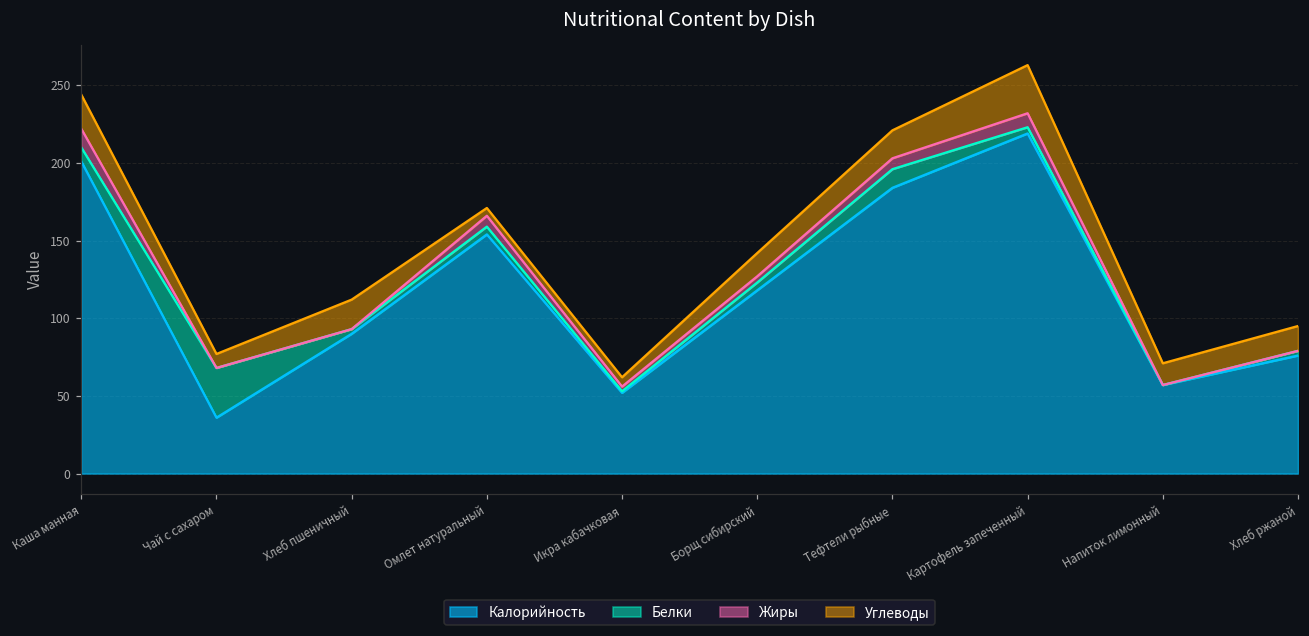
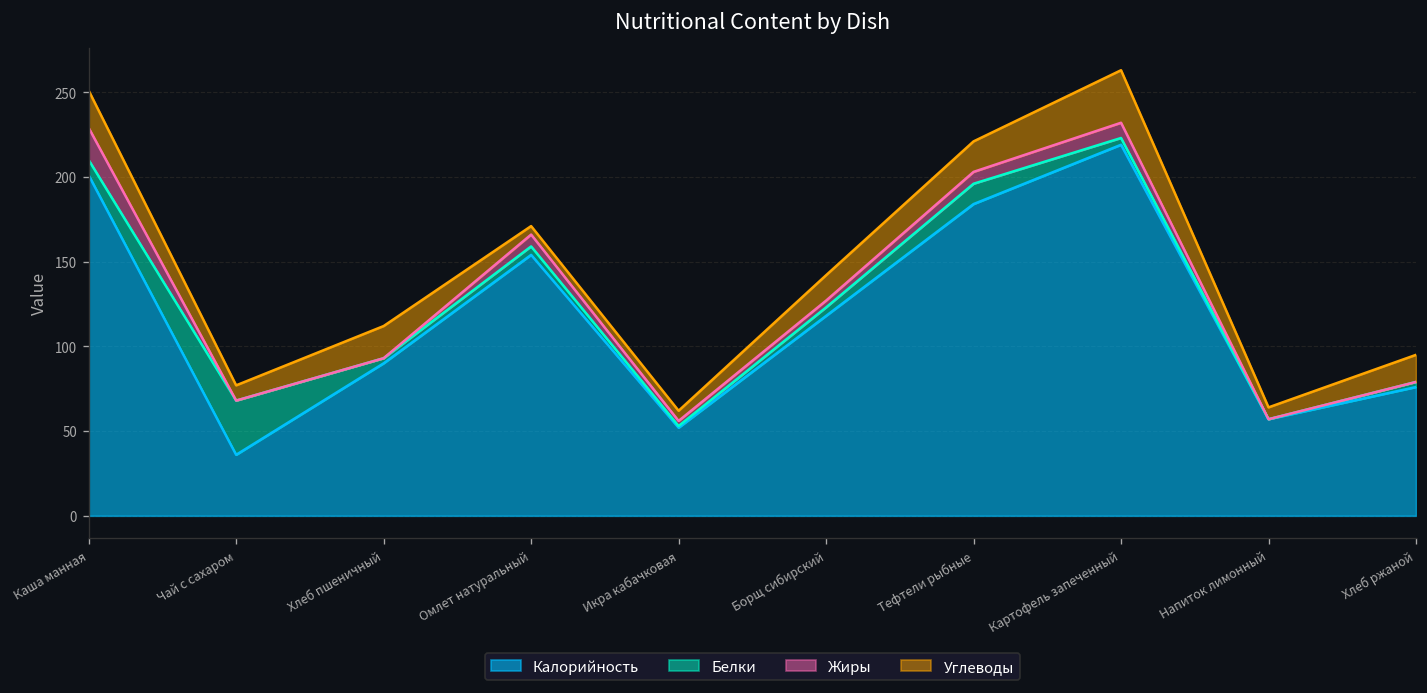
Жиры, Каша манная: 12 -> 19
Углеводы, Напиток лимонный: 14 -> 7
